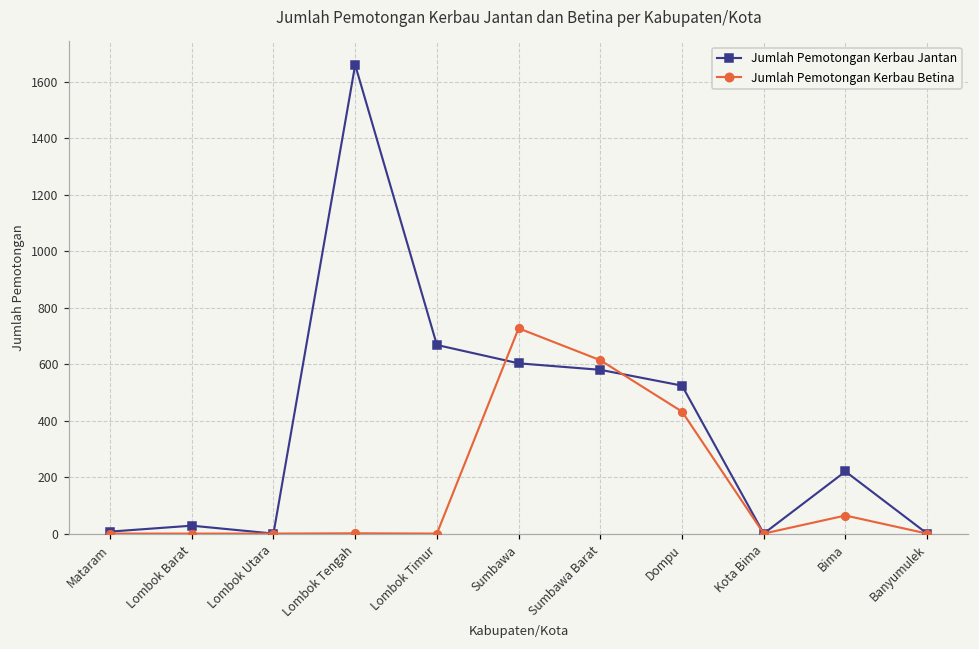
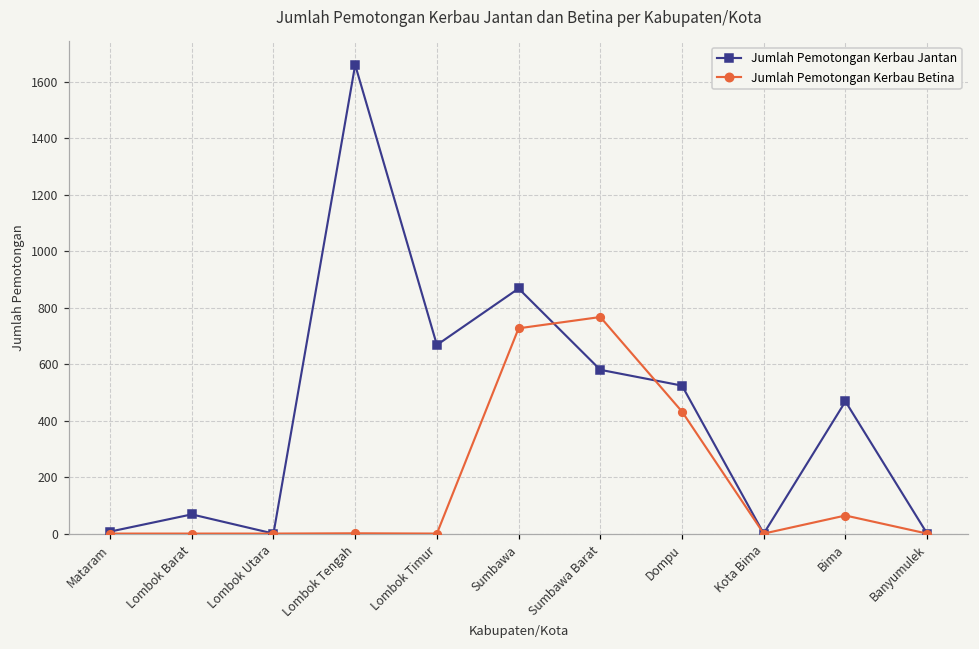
Jumlah Pemotongan Kerbau Jantan, Lombok Barat: 30 -> 70
Jumlah Pemotongan Kerbau Jantan, Sumbawa: 600 -> 870
Jumlah Pemotongan Kerbau Betina, Sumbawa Barat: 610 -> 770
Jumlah Pemotongan Kerbau Jantan, Bima: 220 -> 470
